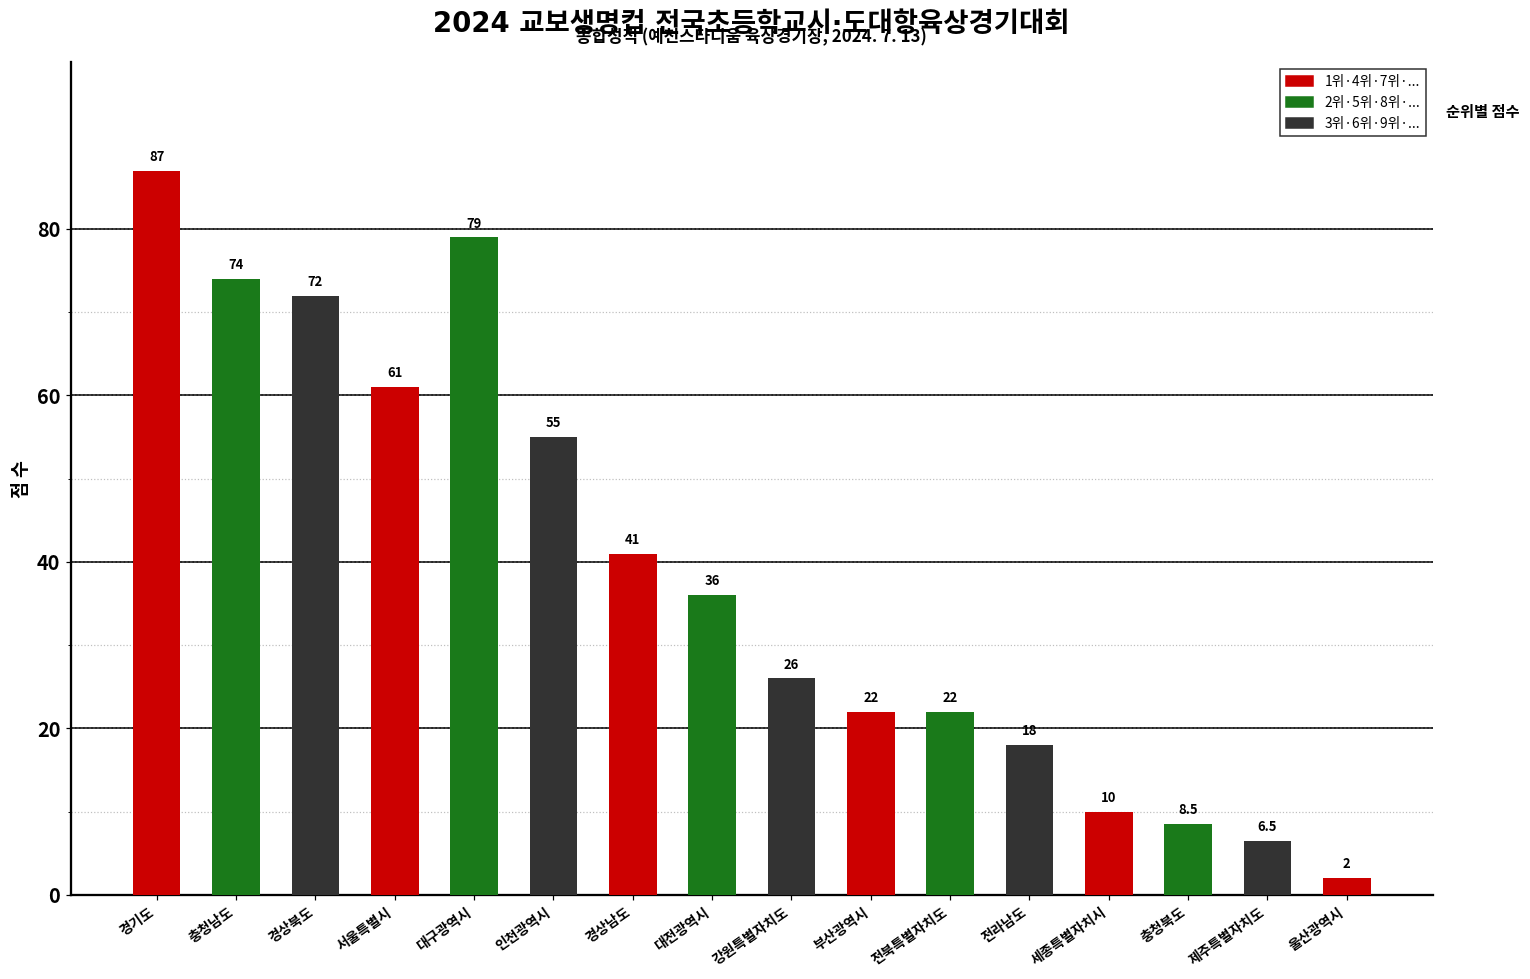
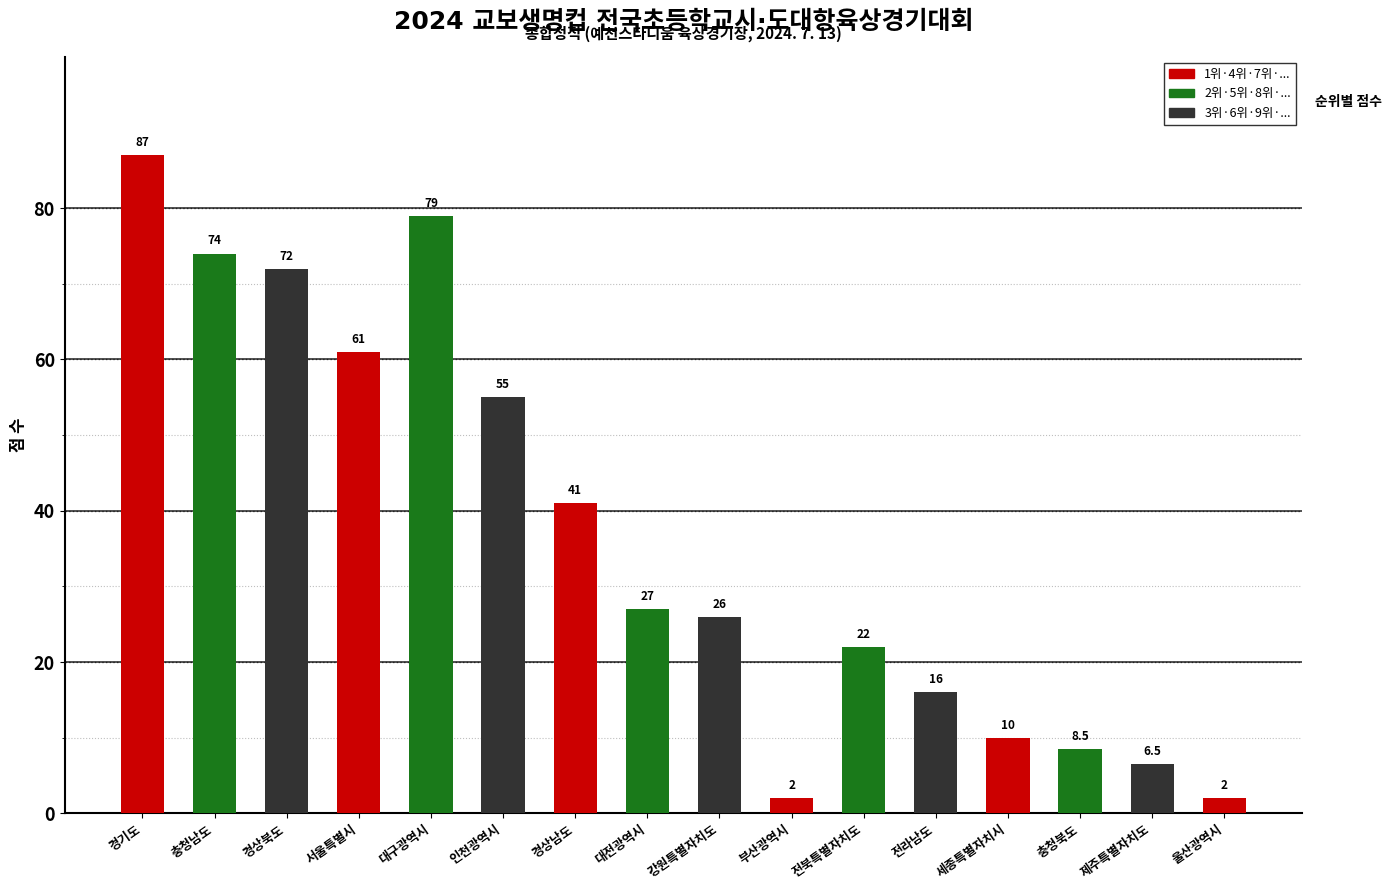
대전광역시: 36 -> 27
부산광역시: 22 -> 2
전라남도: 18 -> 16
